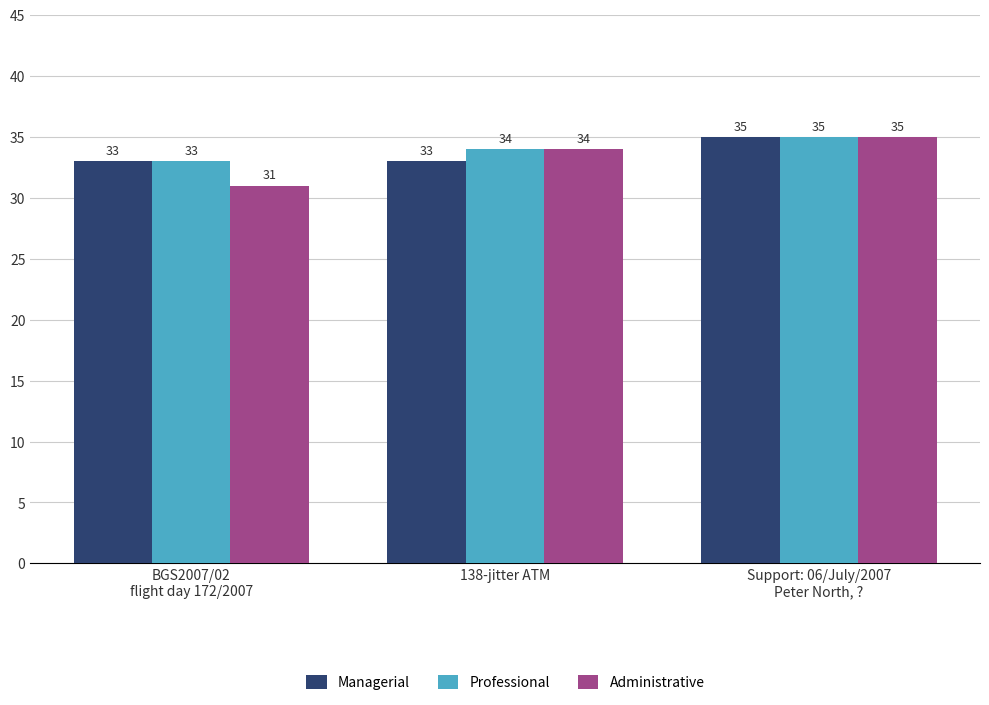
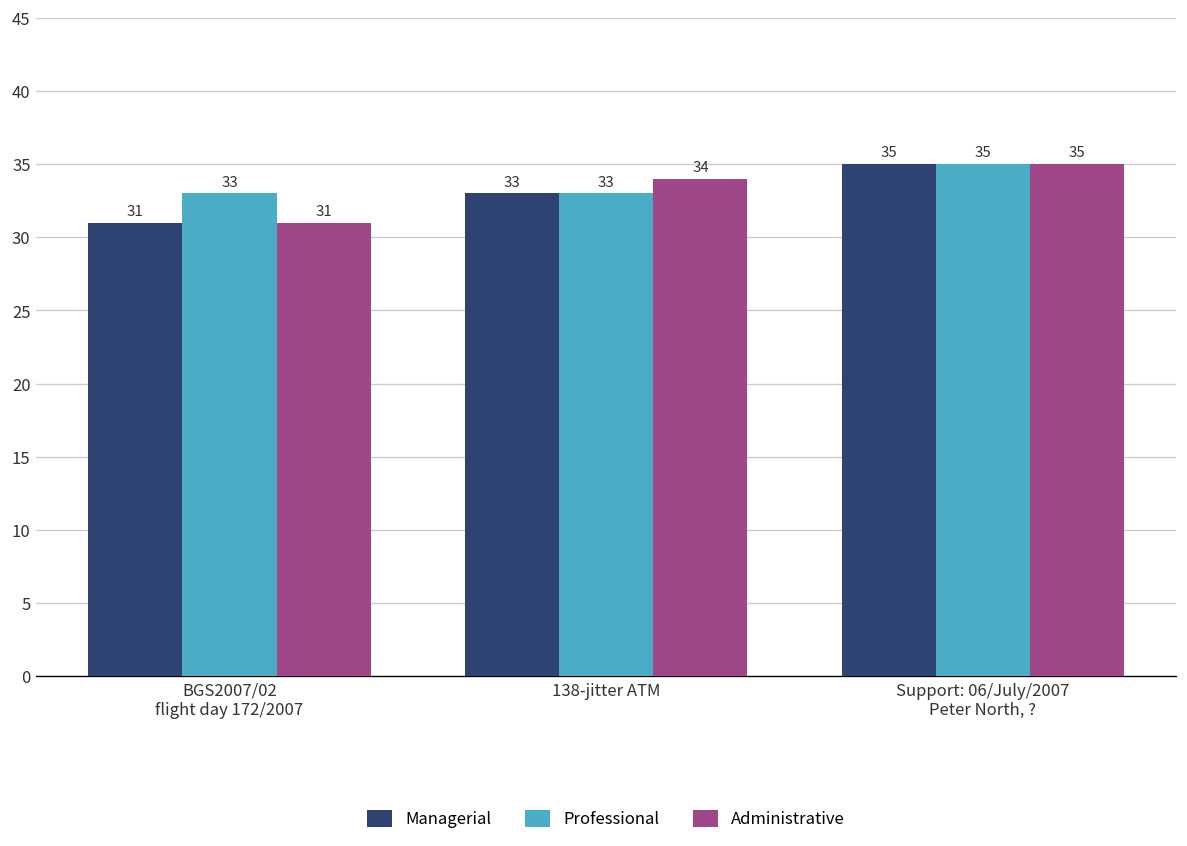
Managerial, BGS2007/02 flight day 172/2007: 33 -> 31
Professional, 138-jitter ATM: 34 -> 33
